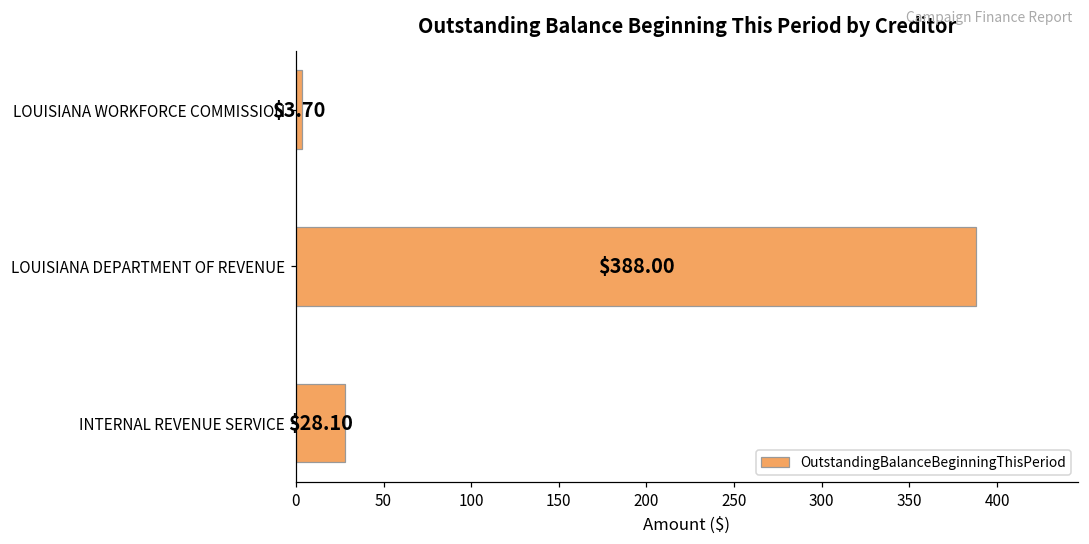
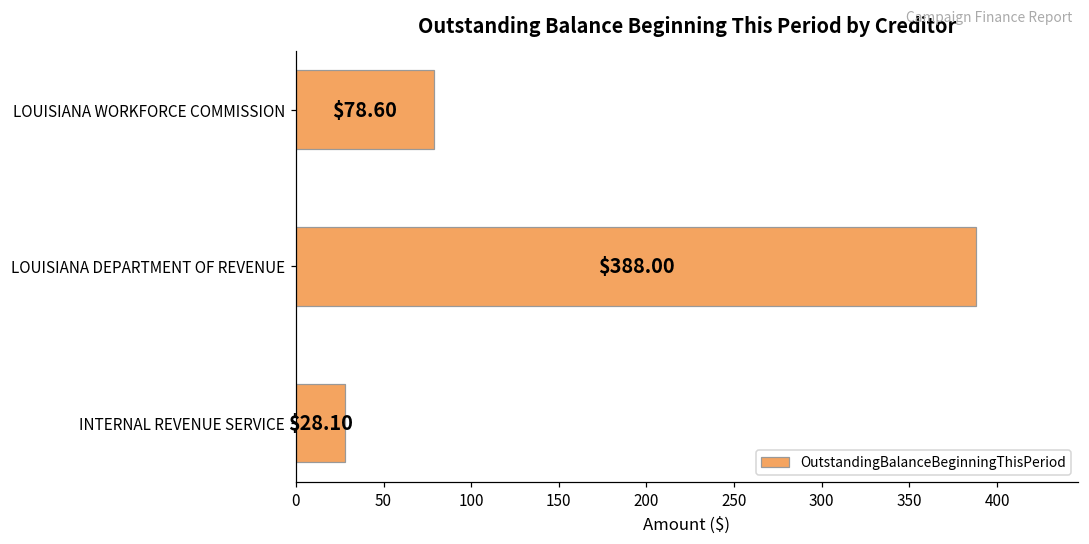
LOUISIANA WORKFORCE COMMISSION: $3.70 -> $78.60
